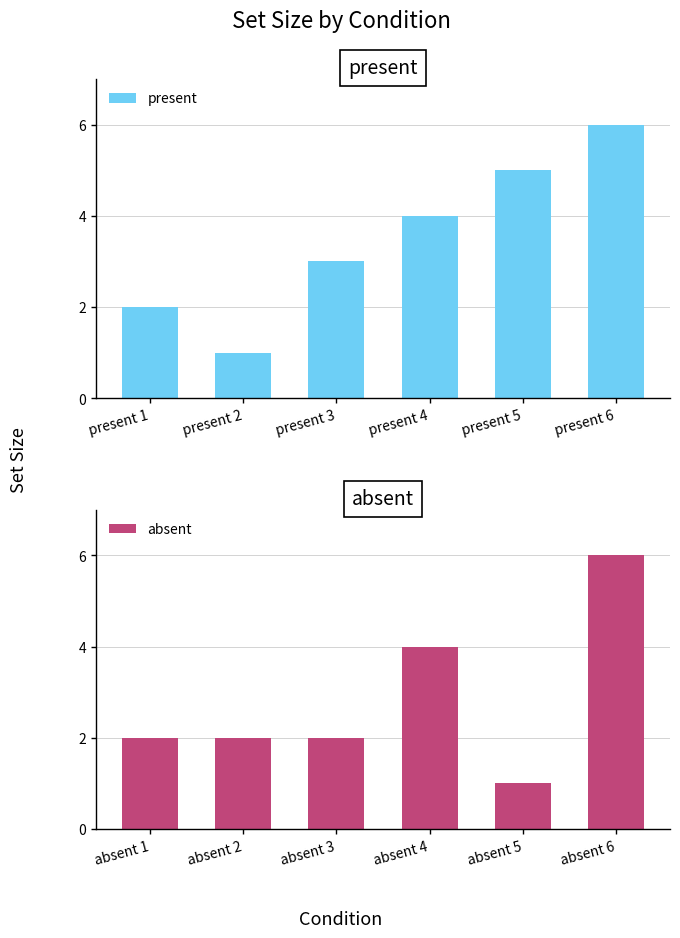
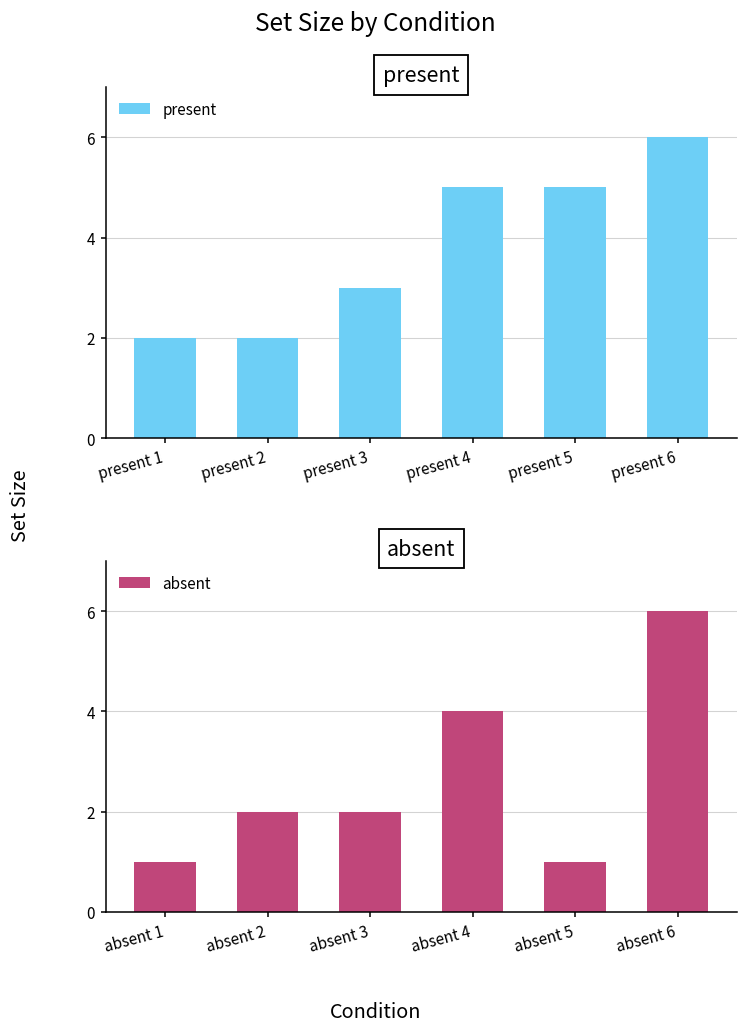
present, present 2: 1 -> 2
present, present 4: 4 -> 5
absent, absent 1: 2 -> 1
